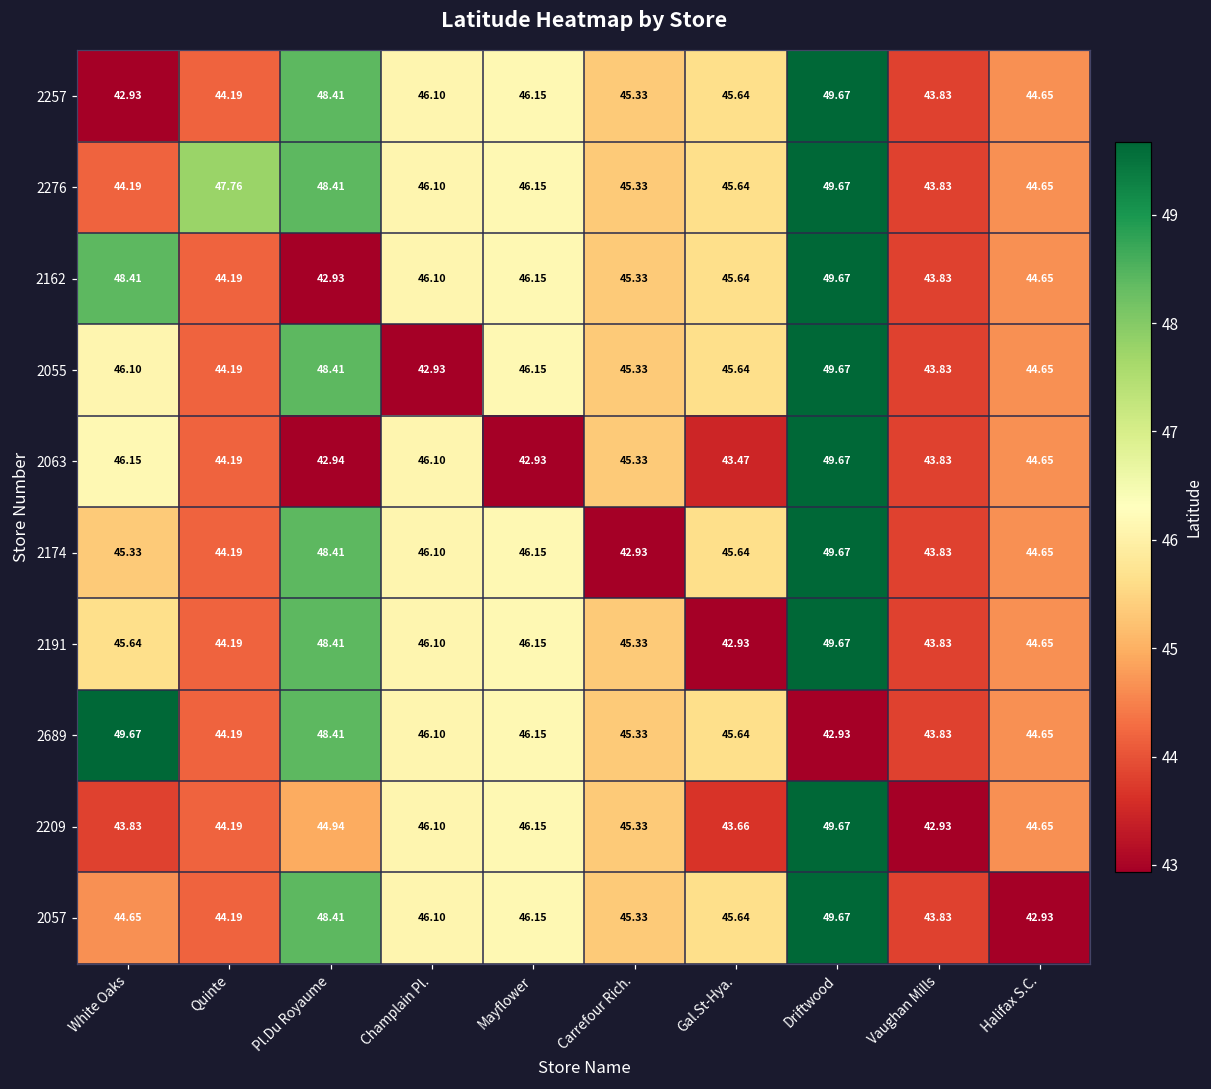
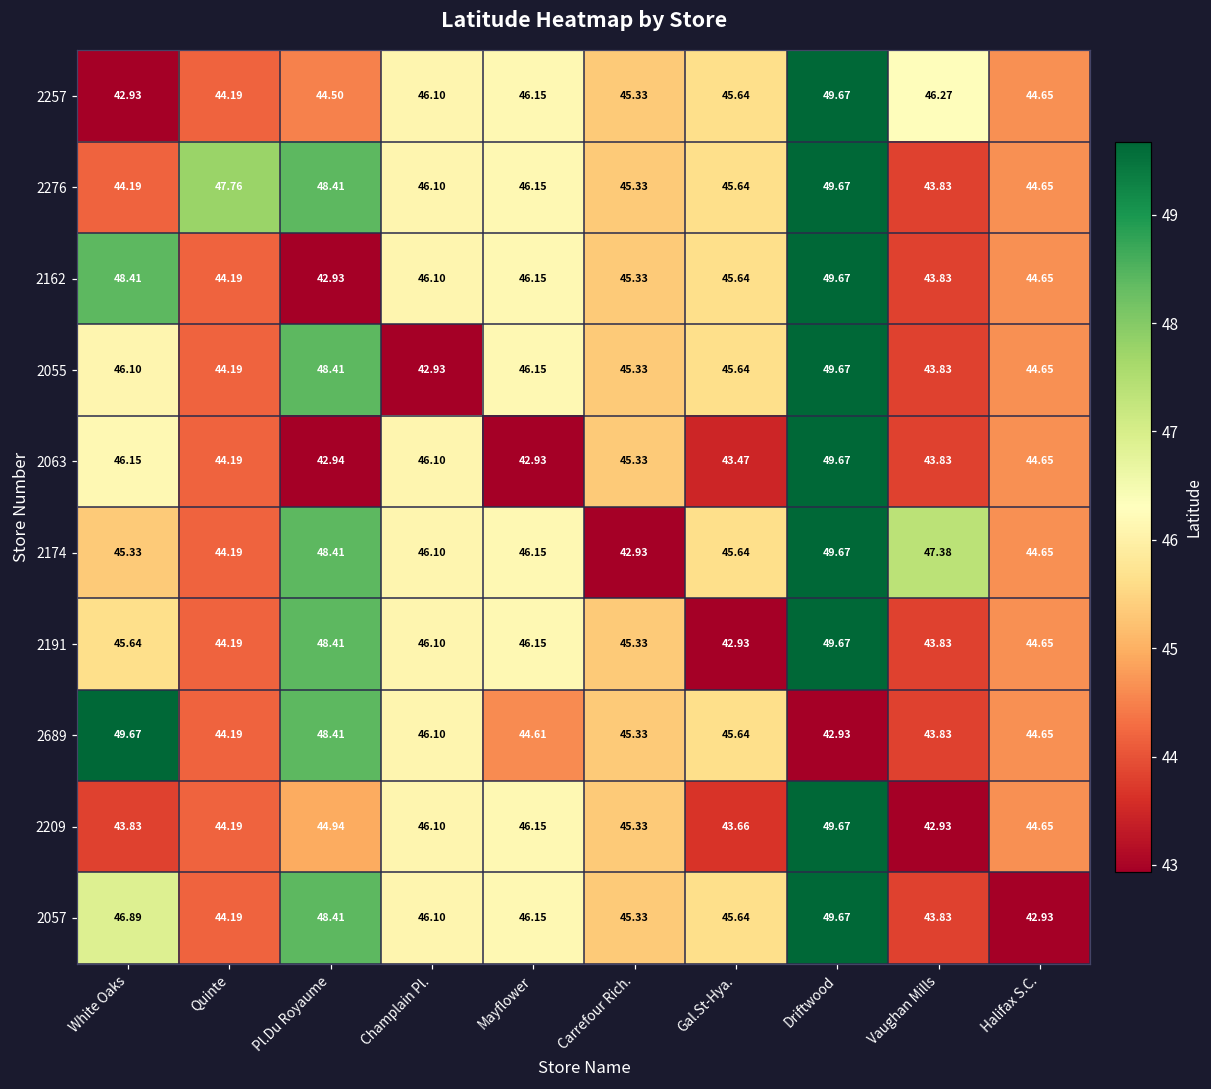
2257, Pl.Du Royaume: 48.41 -> 44.50
2257, Vaughan Mills: 43.83 -> 46.27
2174, Vaughan Mills: 43.83 -> 47.38
2689, Mayflower: 46.15 -> 44.61
2057, White Oaks: 44.65 -> 46.89
